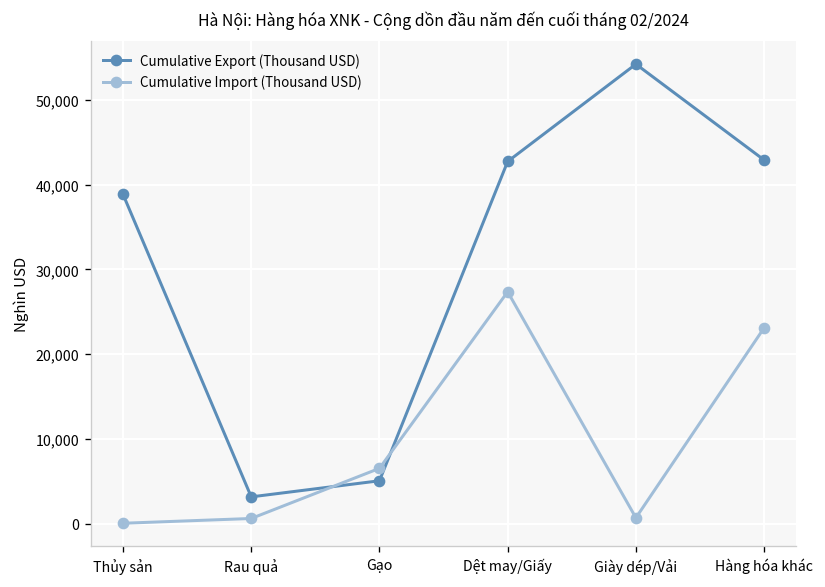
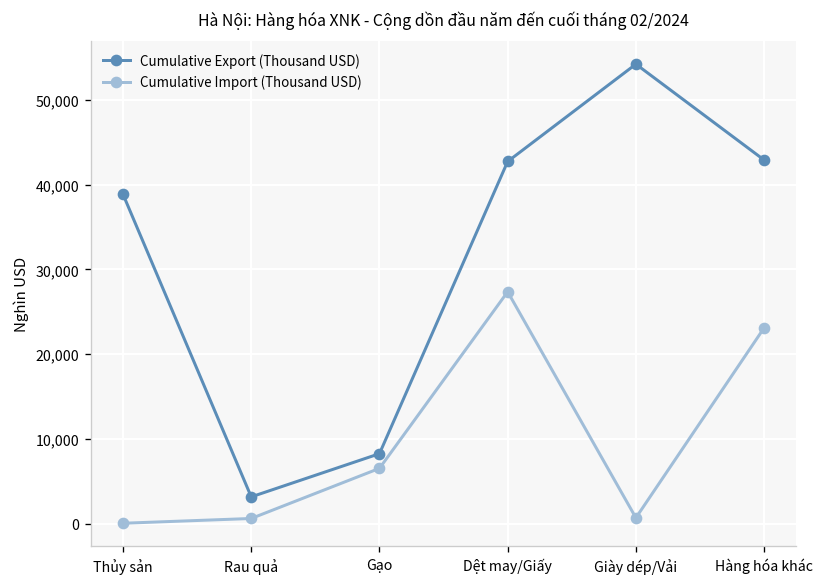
Cumulative Export (Thousand USD), Gạo: 5,000 -> 8,000
